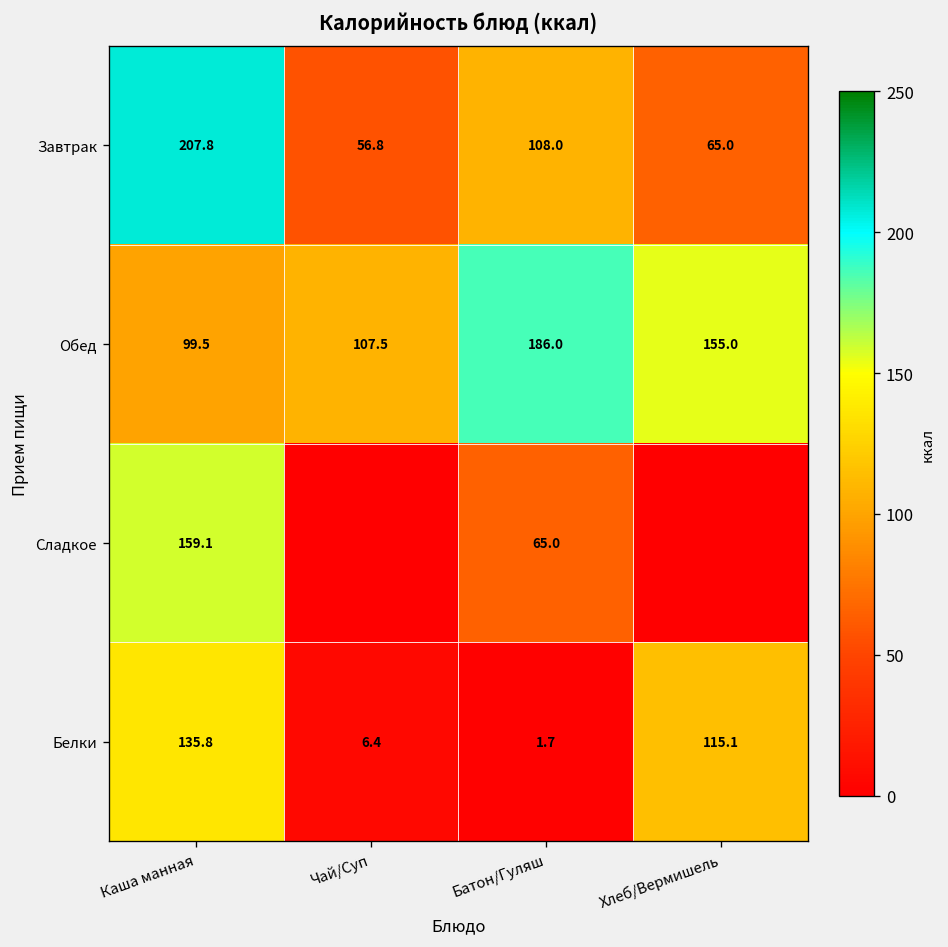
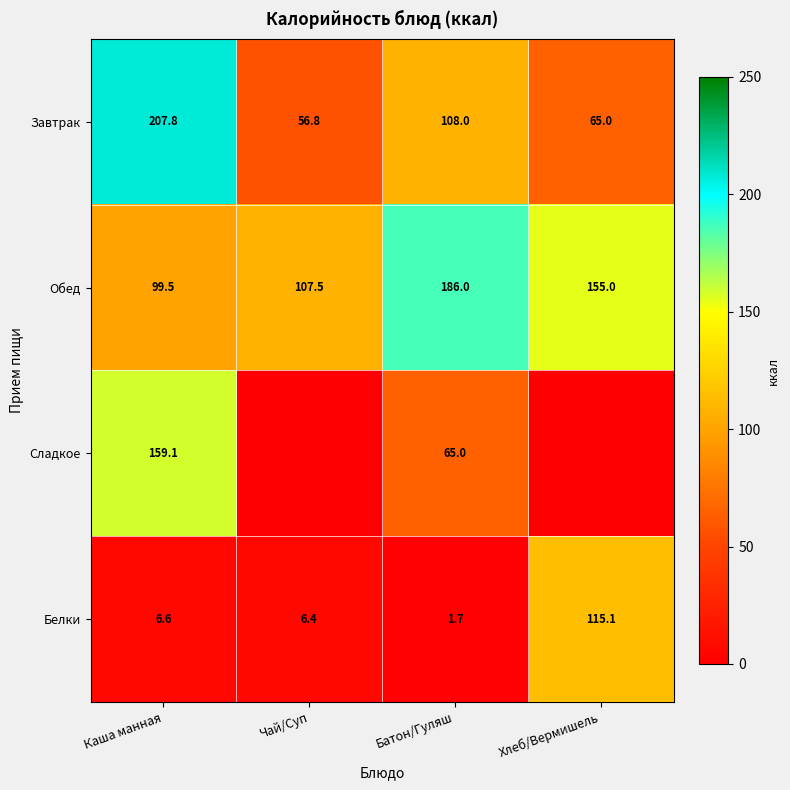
Белки, Каша манная: 135.8 -> 6.6
